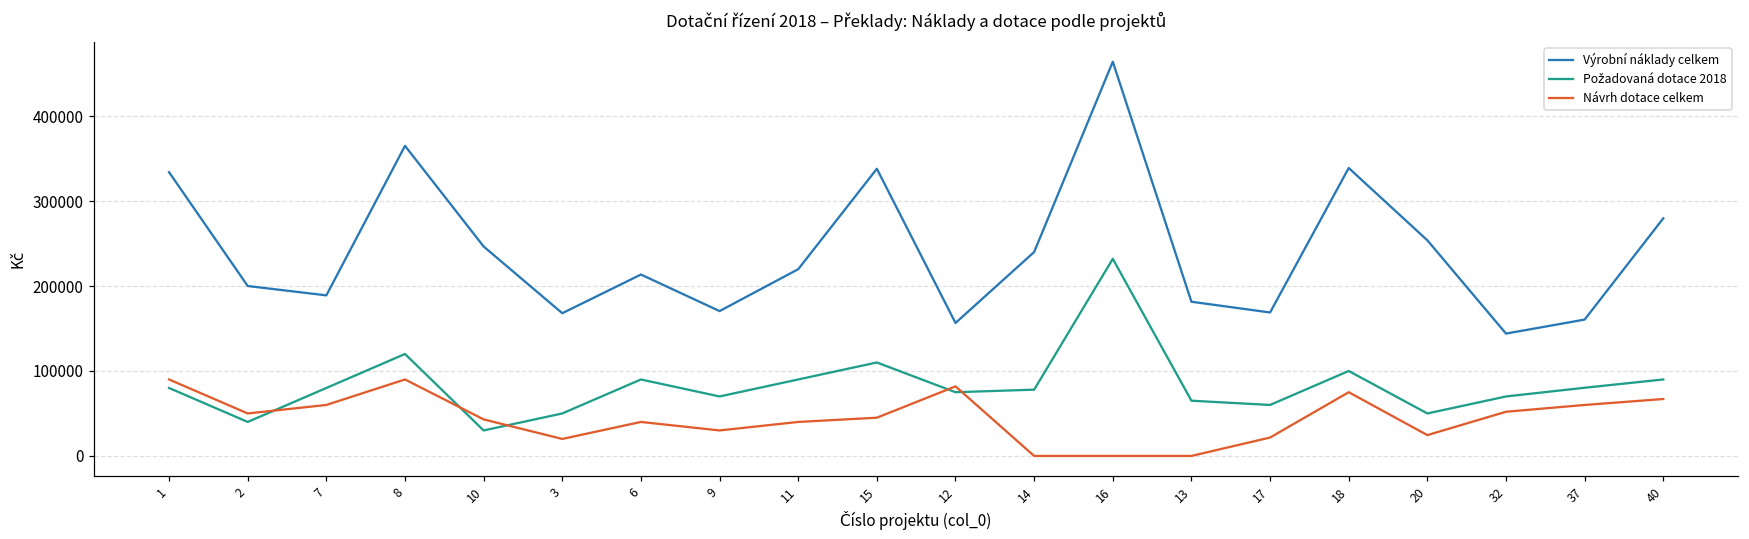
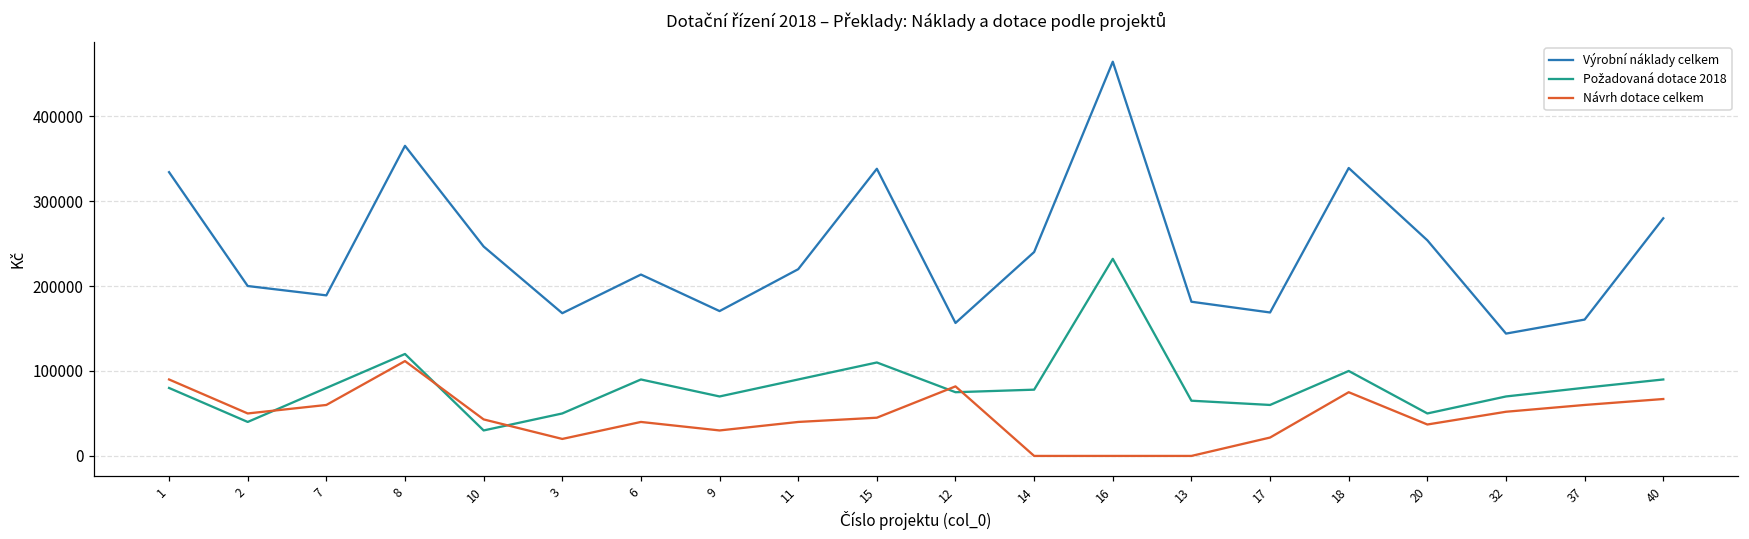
Návrh dotace celkem, 8: 90000 -> 110000
Návrh dotace celkem, 20: 20000 -> 40000
